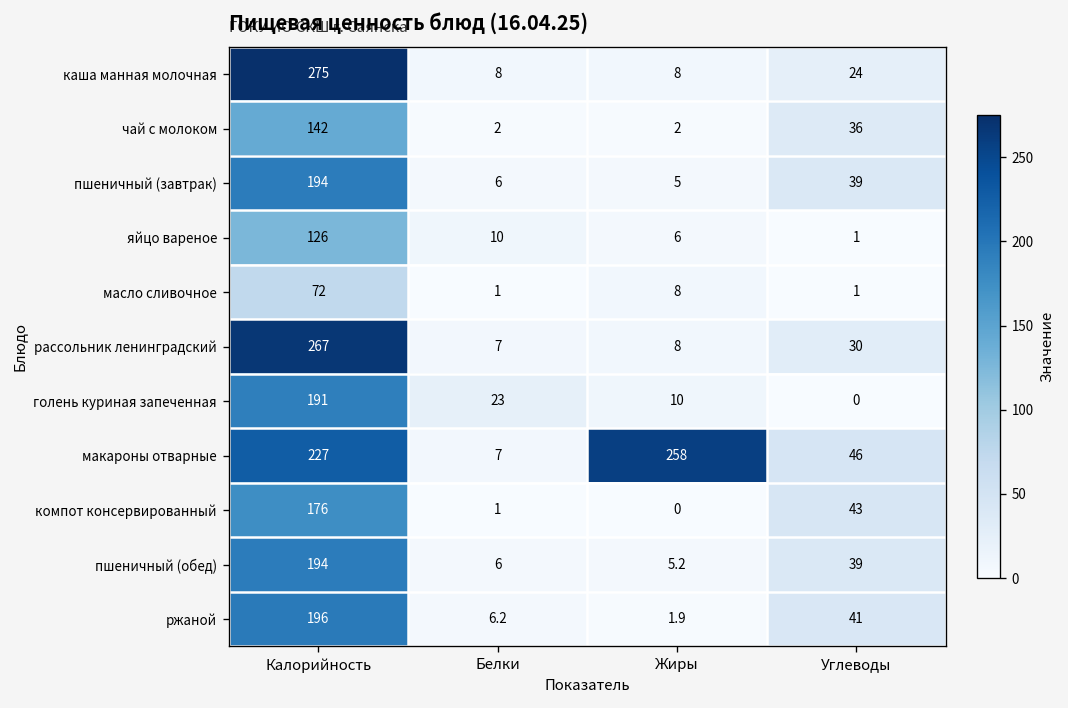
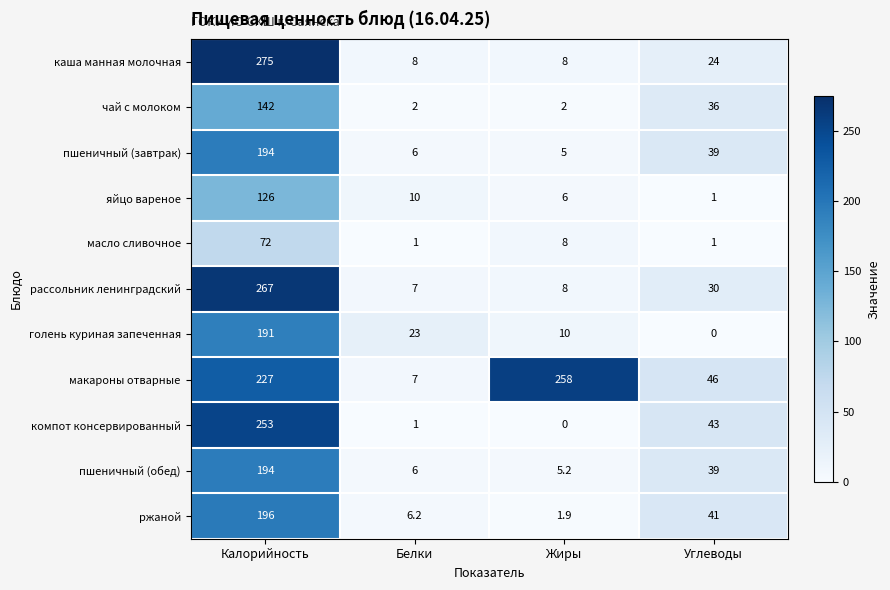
компот консервированный, Калорийность: 176 -> 253
